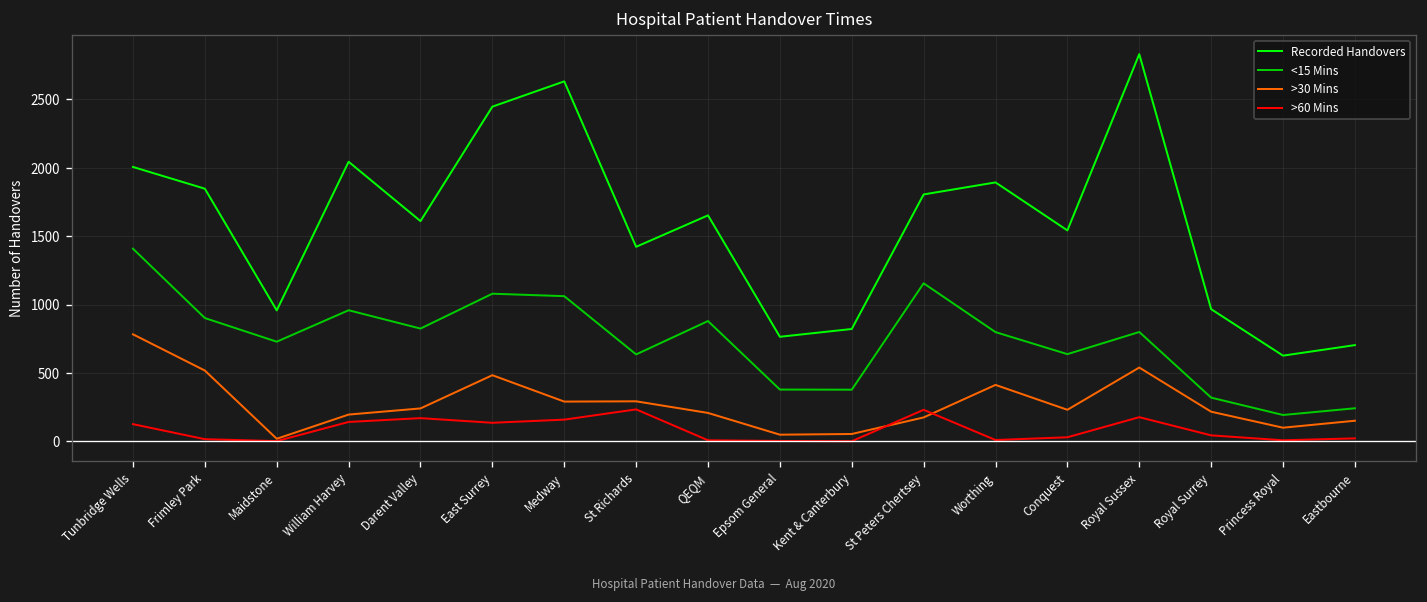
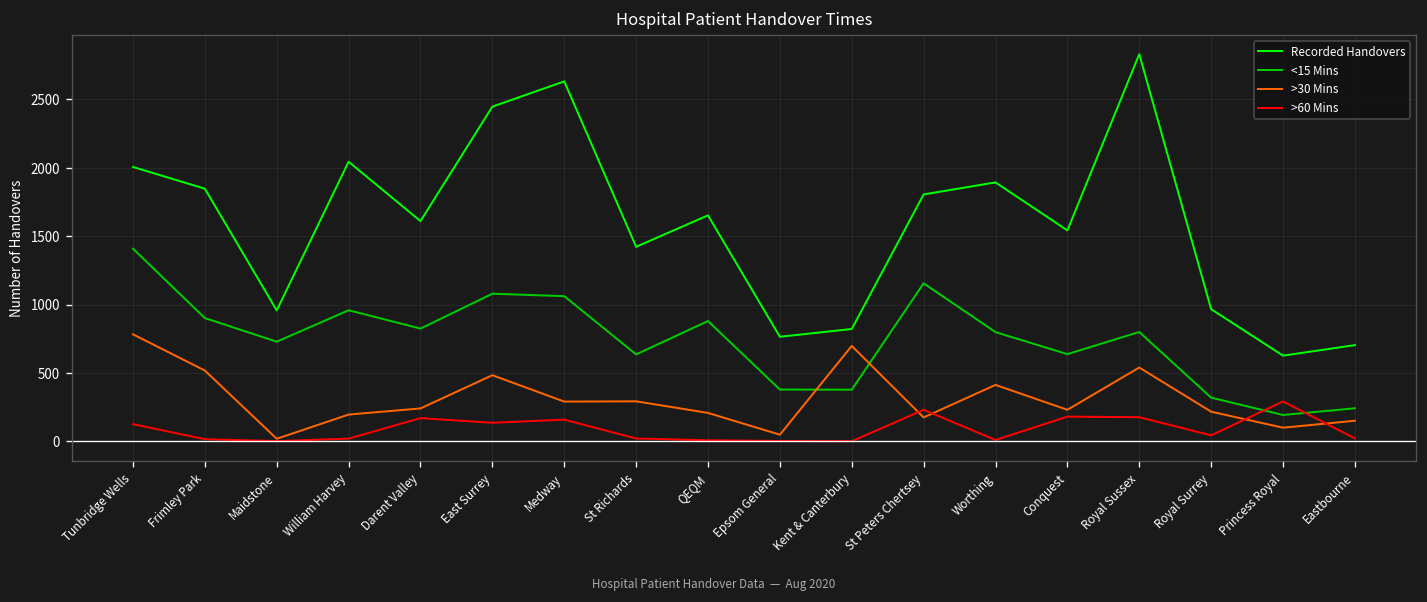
>60 Mins, William Harvey: 140 -> 20
>60 Mins, St Richards: 230 -> 20
>30 Mins, Kent & Canterbury: 50 -> 700
>60 Mins, Conquest: 30 -> 180
>60 Mins, Princess Royal: 10 -> 290
